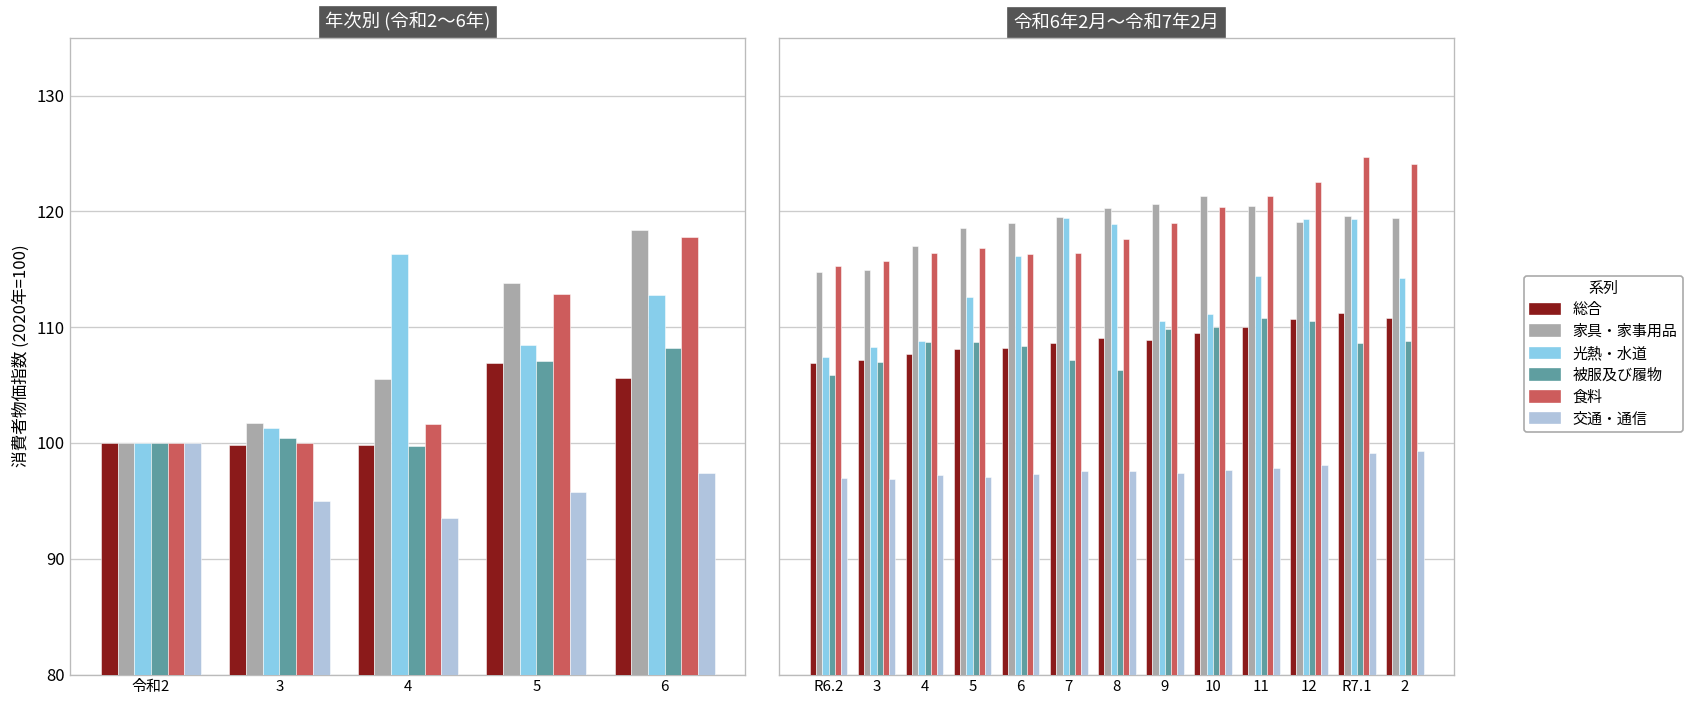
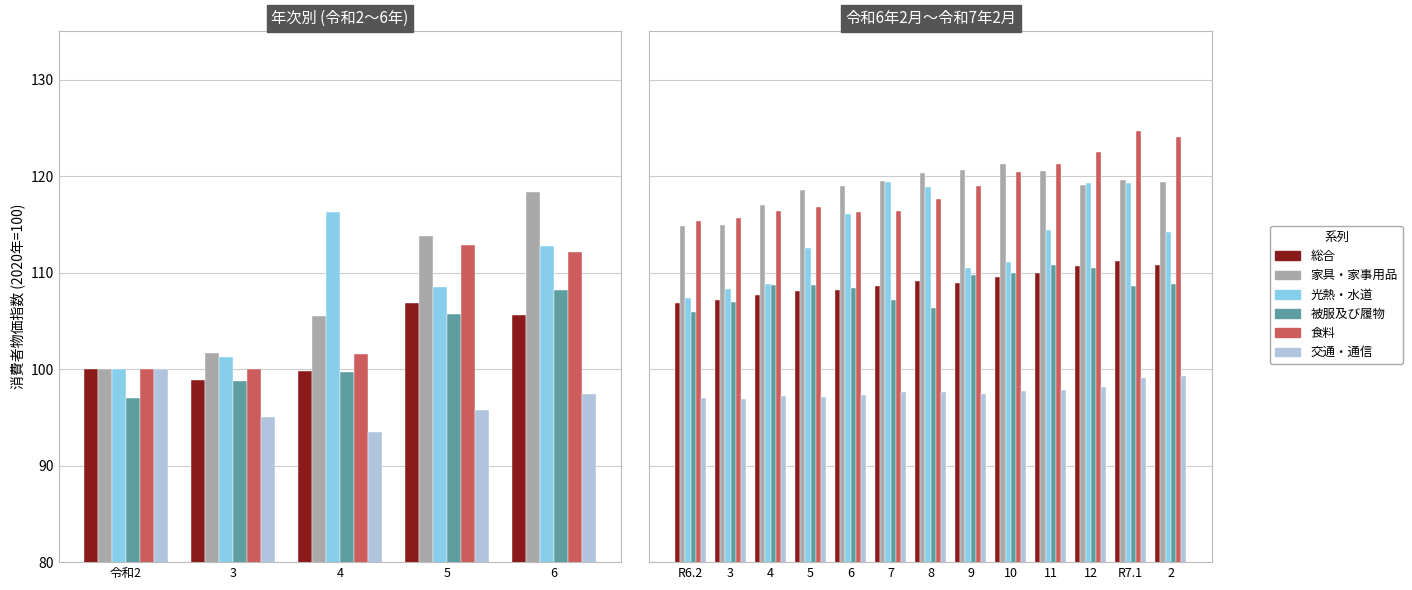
年次別 (令和2～6年), 被服及び履物, 令和2: 100 -> 97
年次別 (令和2～6年), 総合, 3: 100 -> 99
年次別 (令和2～6年), 被服及び履物, 3: 100 -> 99
年次別 (令和2～6年), 被服及び履物, 5: 107 -> 106
年次別 (令和2～6年), 食料, 6: 118 -> 112
